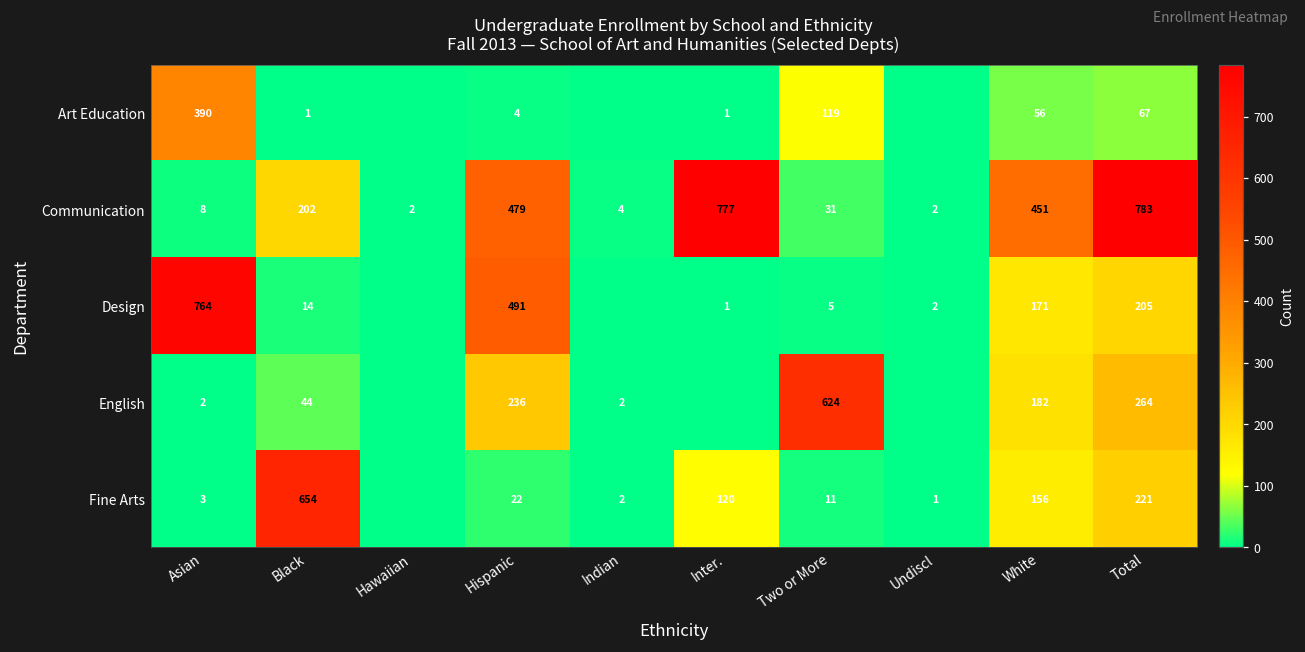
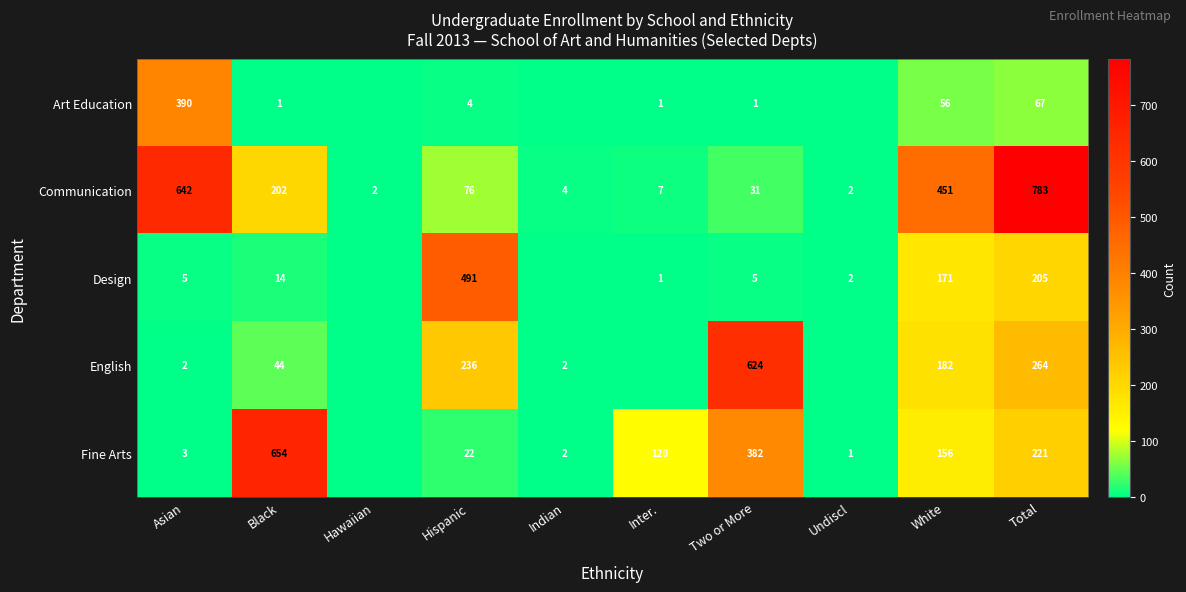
Art Education, Two or More: 119 -> 1
Communication, Asian: 8 -> 642
Communication, Hispanic: 479 -> 76
Communication, Inter.: 777 -> 7
Design, Asian: 764 -> 5
Fine Arts, Two or More: 11 -> 382
